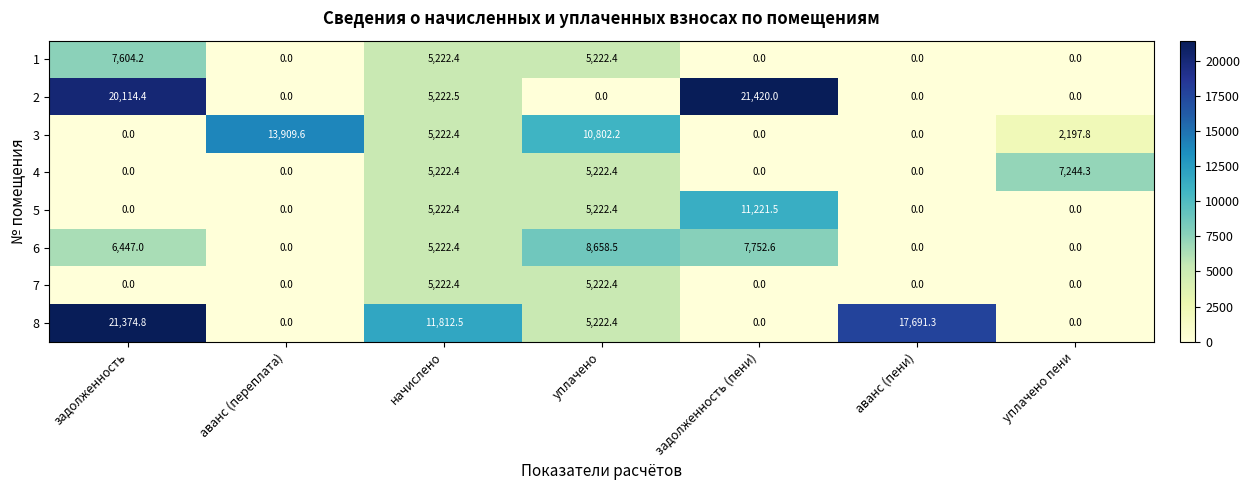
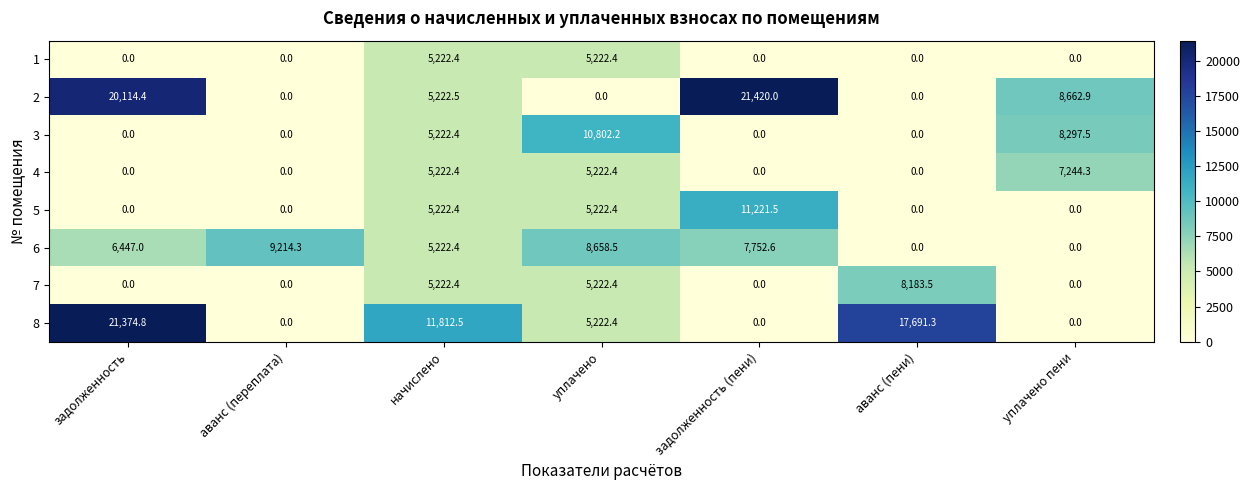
1, задолженность: 7,604.2 -> 0.0
2, уплачено пени: 0.0 -> 8,662.9
3, аванс (переплата): 13,909.6 -> 0.0
3, уплачено пени: 2,197.8 -> 8,297.5
6, аванс (переплата): 0.0 -> 9,214.3
7, аванс (пени): 0.0 -> 8,183.5
